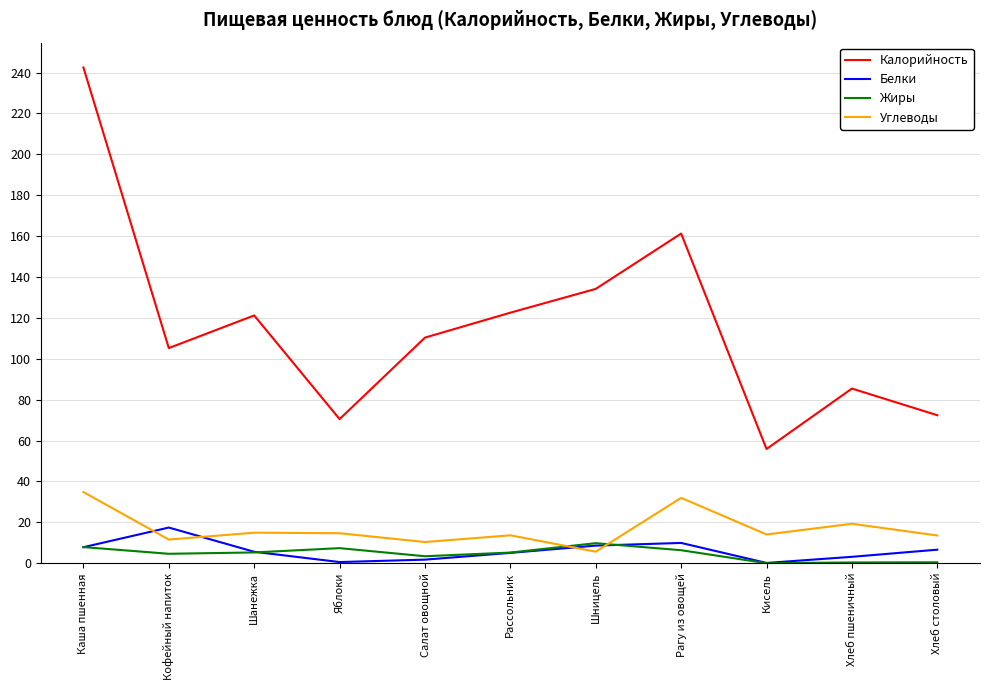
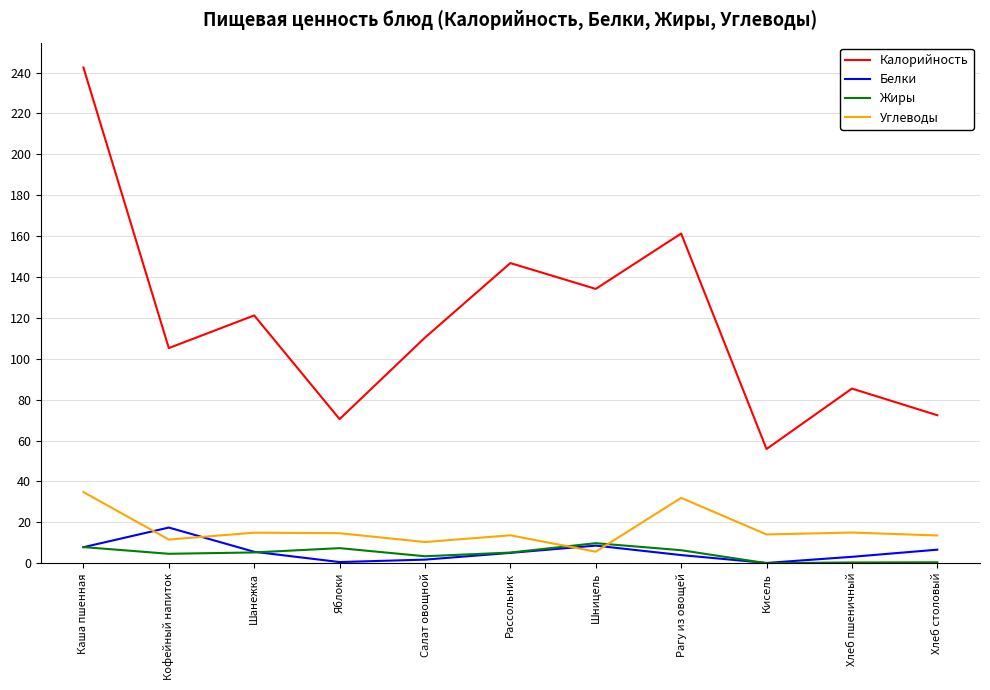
Калорийность, Рассольник: 123 -> 147
Белки, Рагу из овощей: 10 -> 4
Углеводы, Хлеб пшеничный: 19 -> 15
